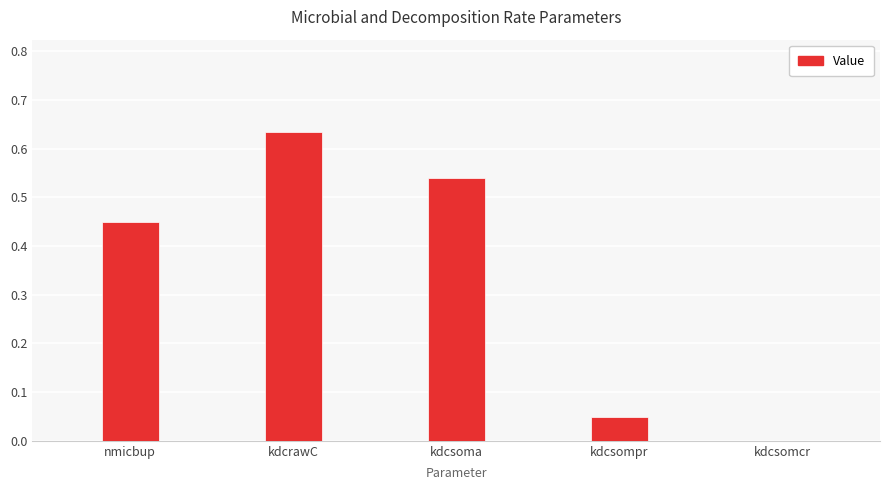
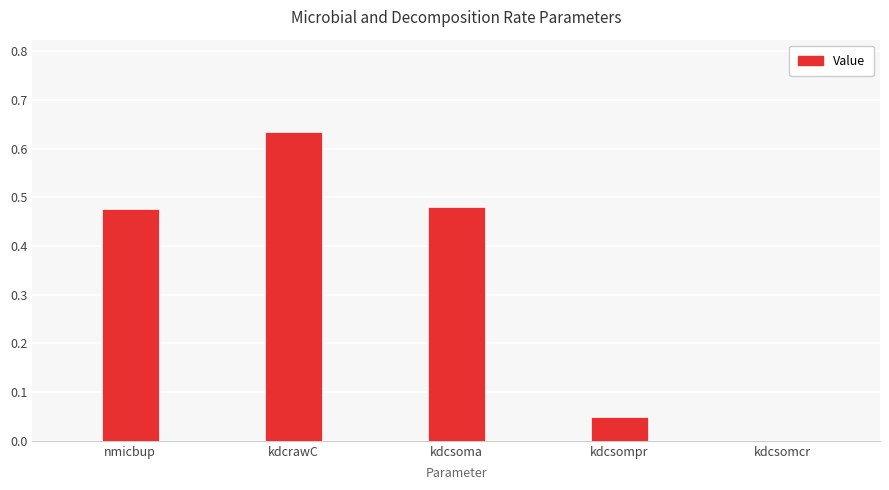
nmicbup: 0.45 -> 0.48
kdcsoma: 0.54 -> 0.48
